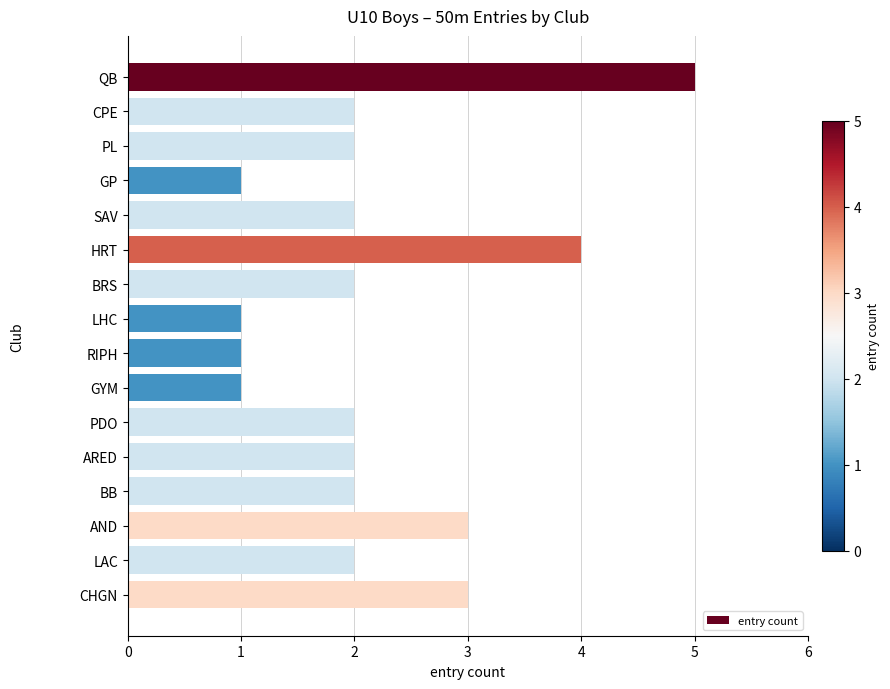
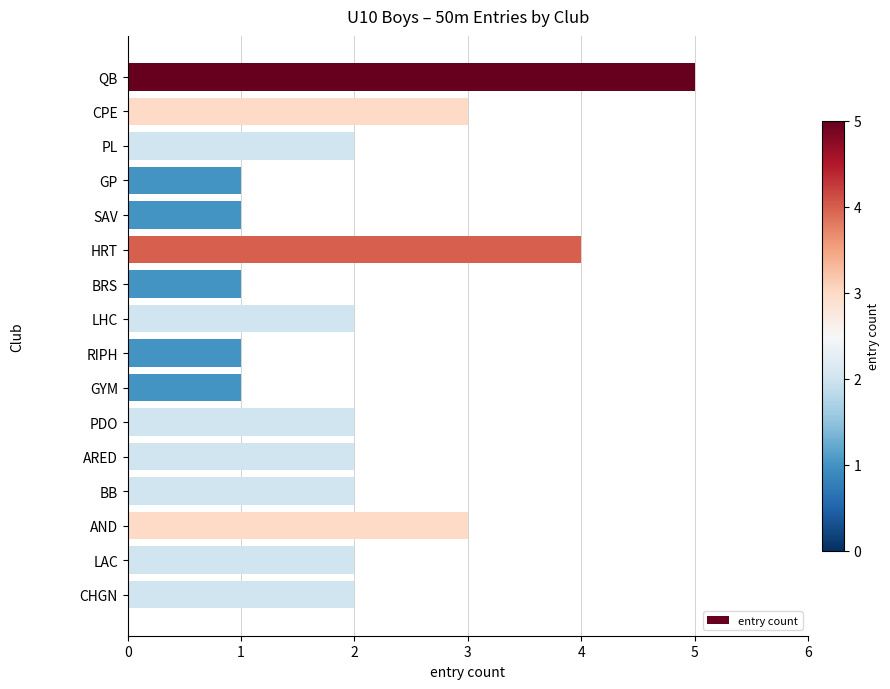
CPE: 2 -> 3
SAV: 2 -> 1
BRS: 2 -> 1
LHC: 1 -> 2
CHGN: 3 -> 2
